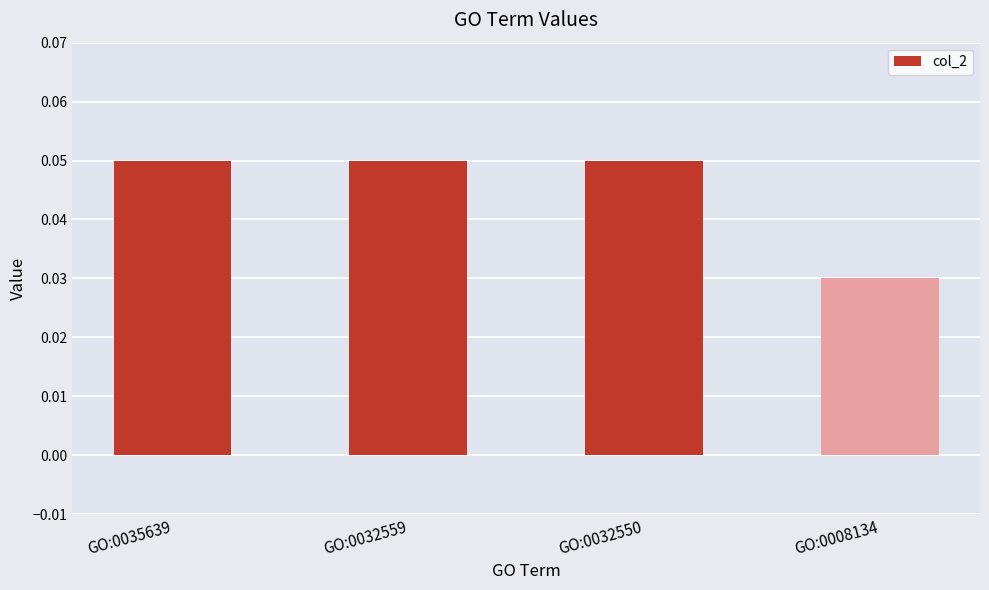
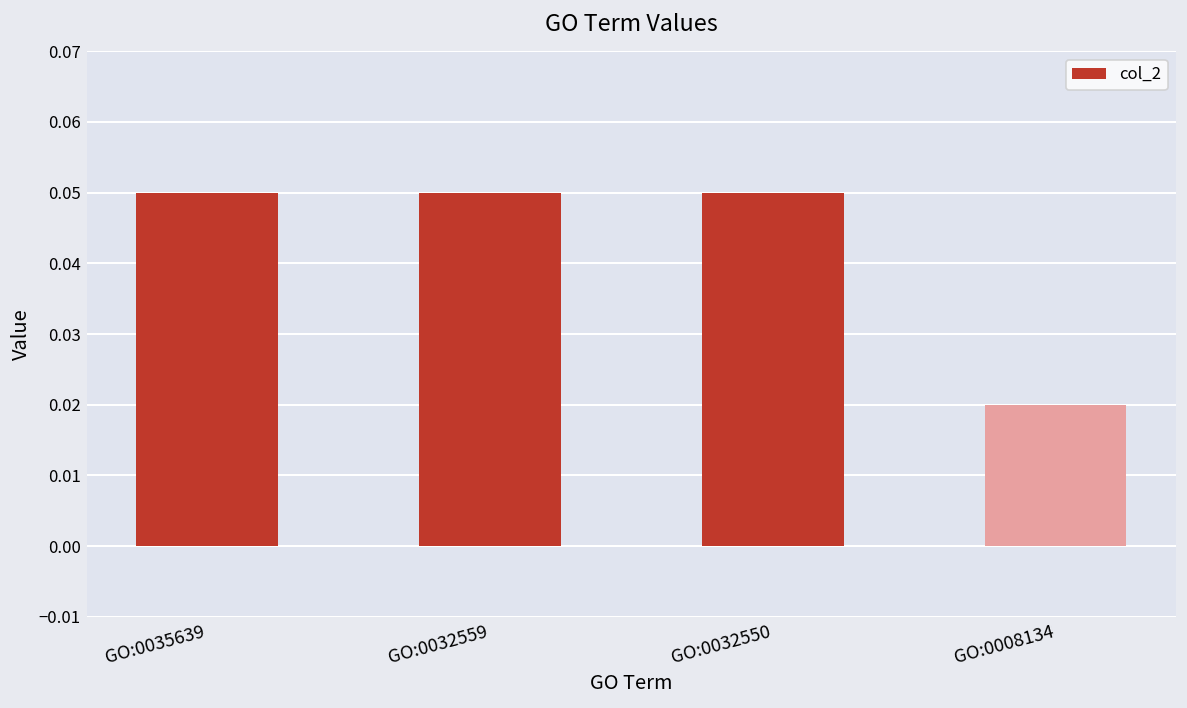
GO:0008134: 0.03 -> 0.02
